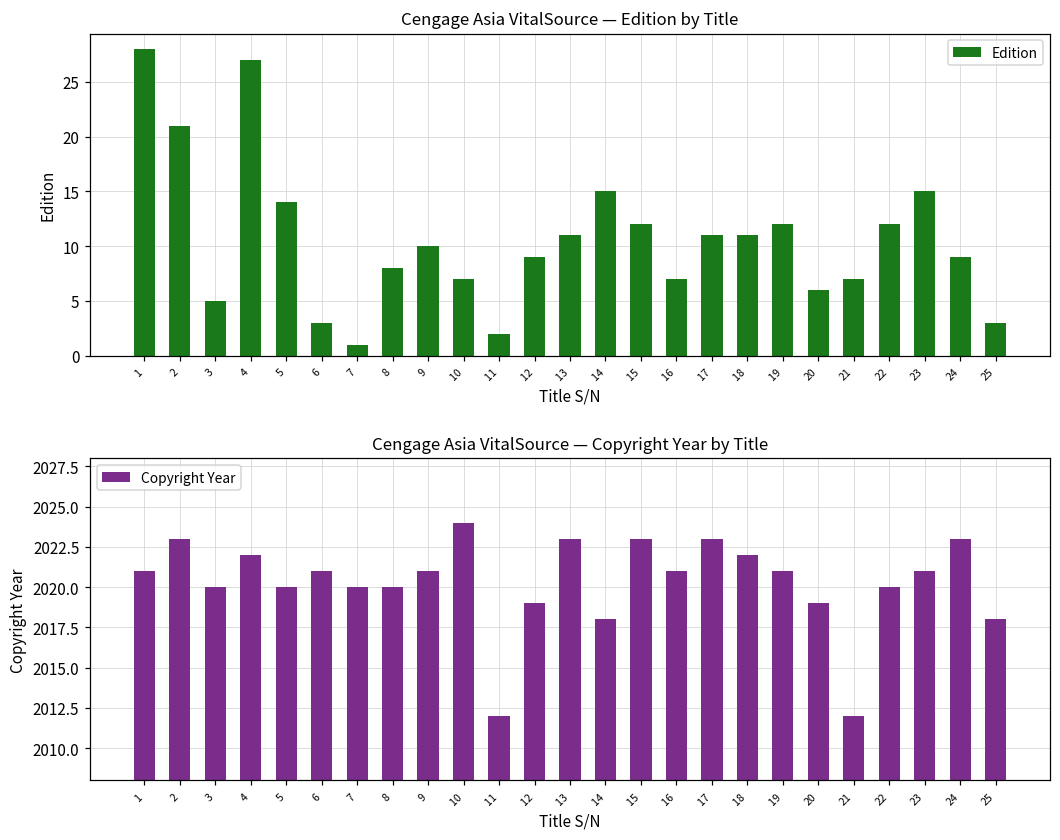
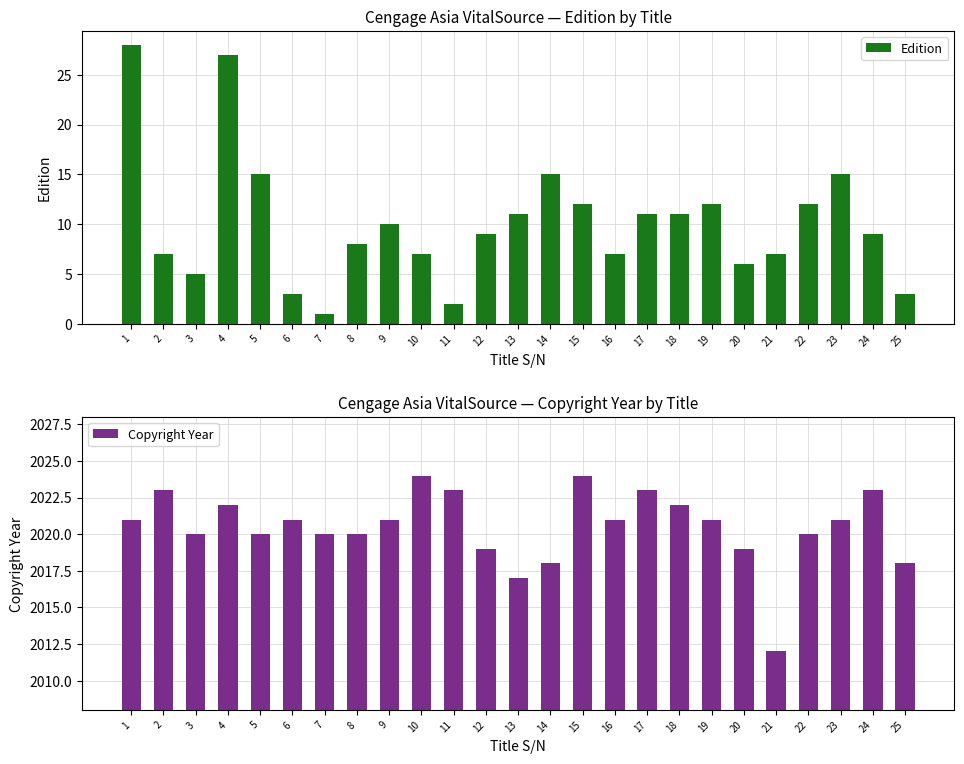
Cengage Asia VitalSource — Edition by Title, 2: 21 -> 7
Cengage Asia VitalSource — Edition by Title, 5: 14 -> 15
Cengage Asia VitalSource — Copyright Year by Title, 11: 2012 -> 2023
Cengage Asia VitalSource — Copyright Year by Title, 13: 2023 -> 2017
Cengage Asia VitalSource — Copyright Year by Title, 15: 2023 -> 2024
